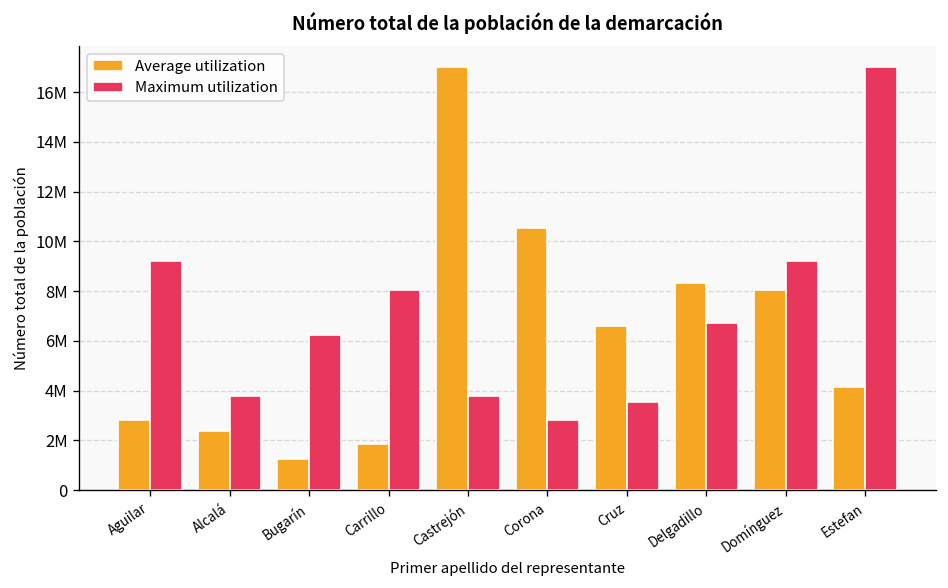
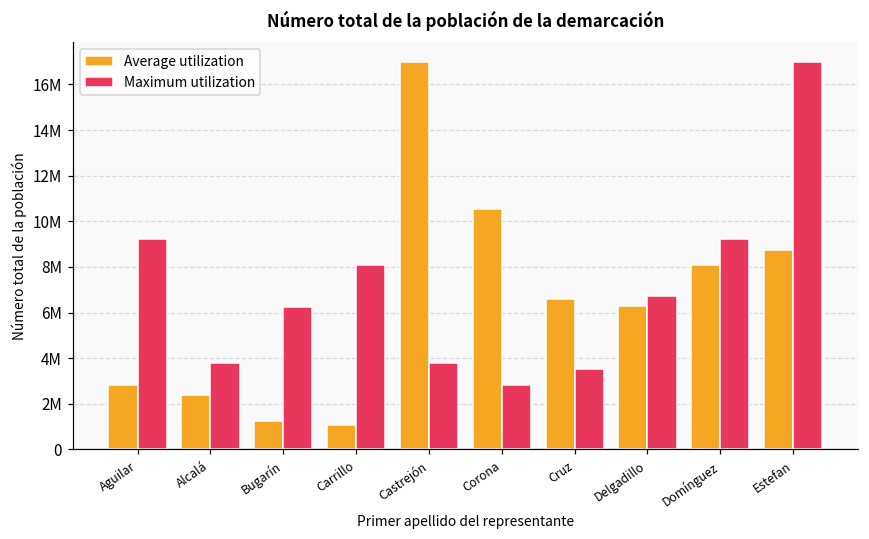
Average utilization, Carrillo: 1900000 -> 1100000
Average utilization, Delgadillo: 8300000 -> 6300000
Average utilization, Estefan: 4100000 -> 8800000
